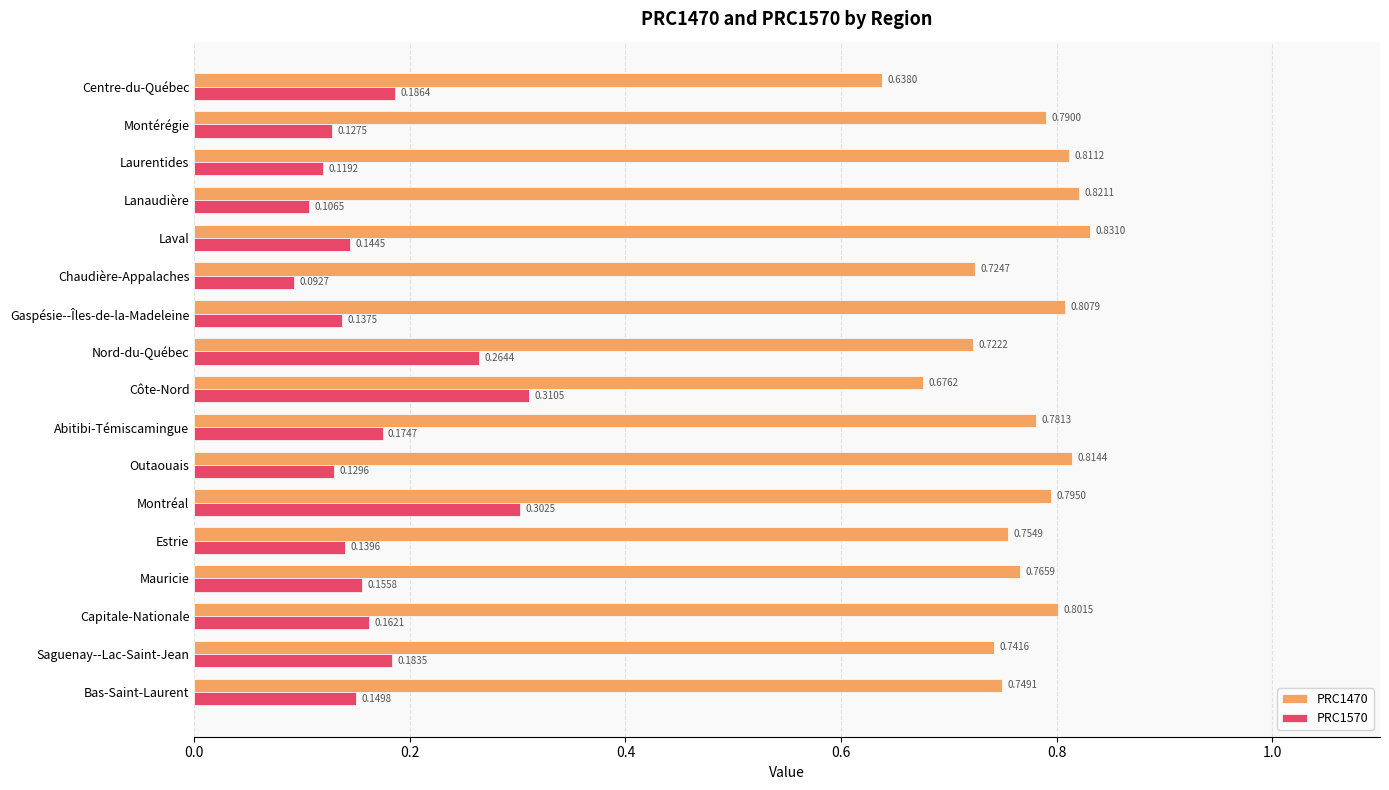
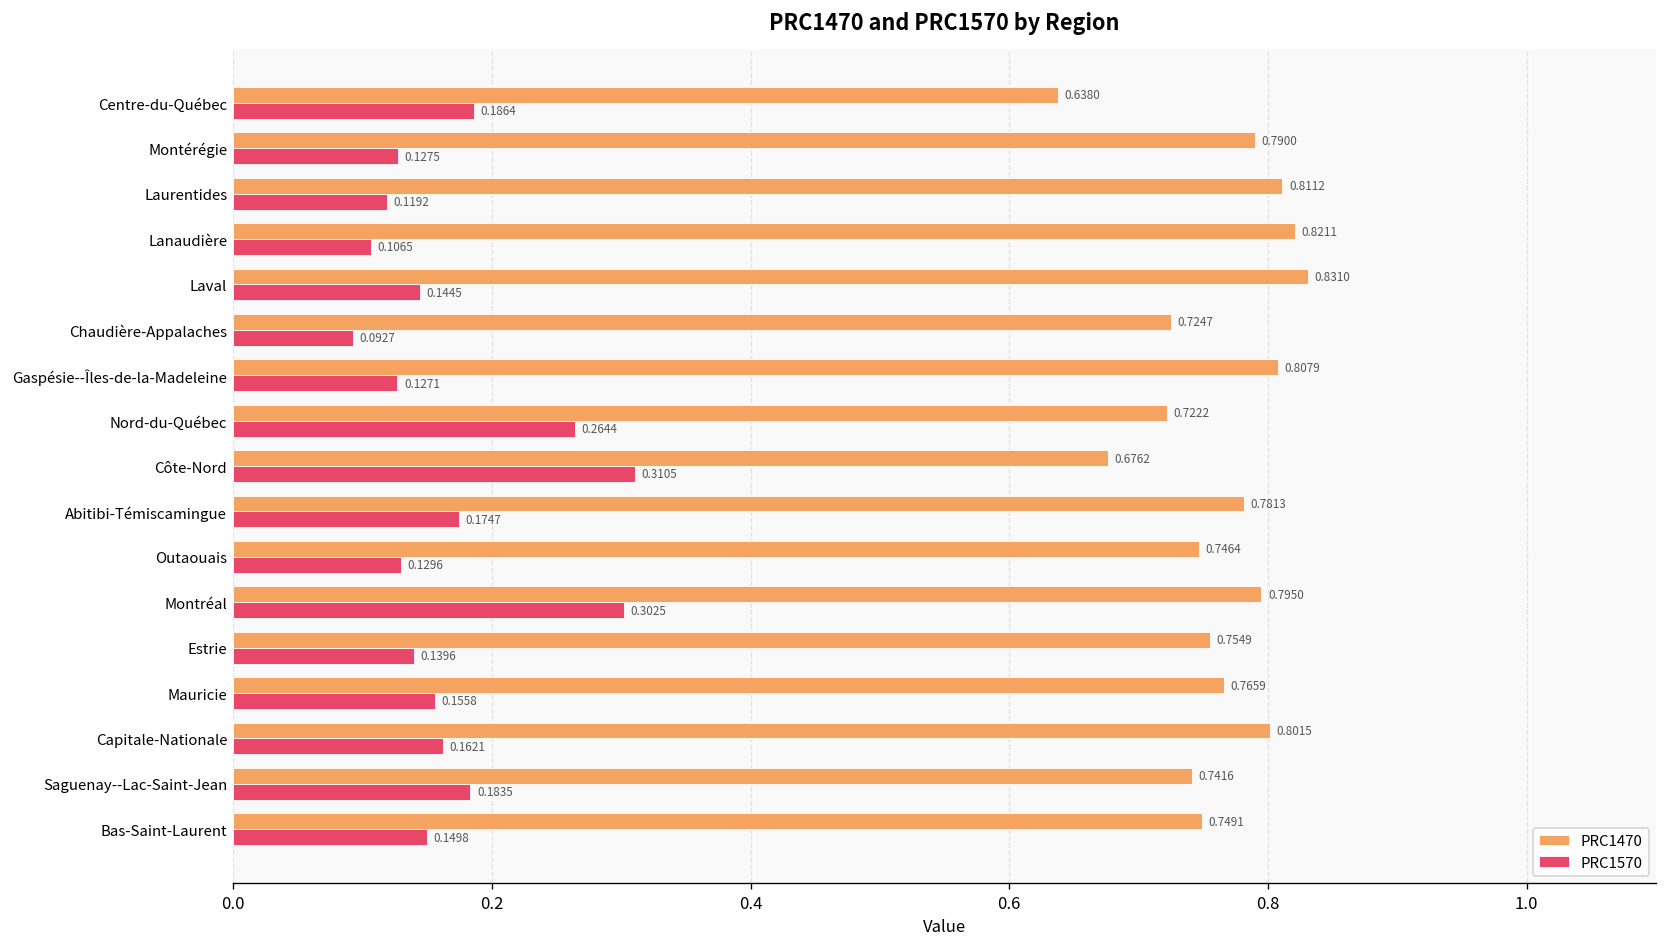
PRC1570, Gaspésie--Îles-de-la-Madeleine: 0.1375 -> 0.1271
PRC1470, Outaouais: 0.8144 -> 0.7464
